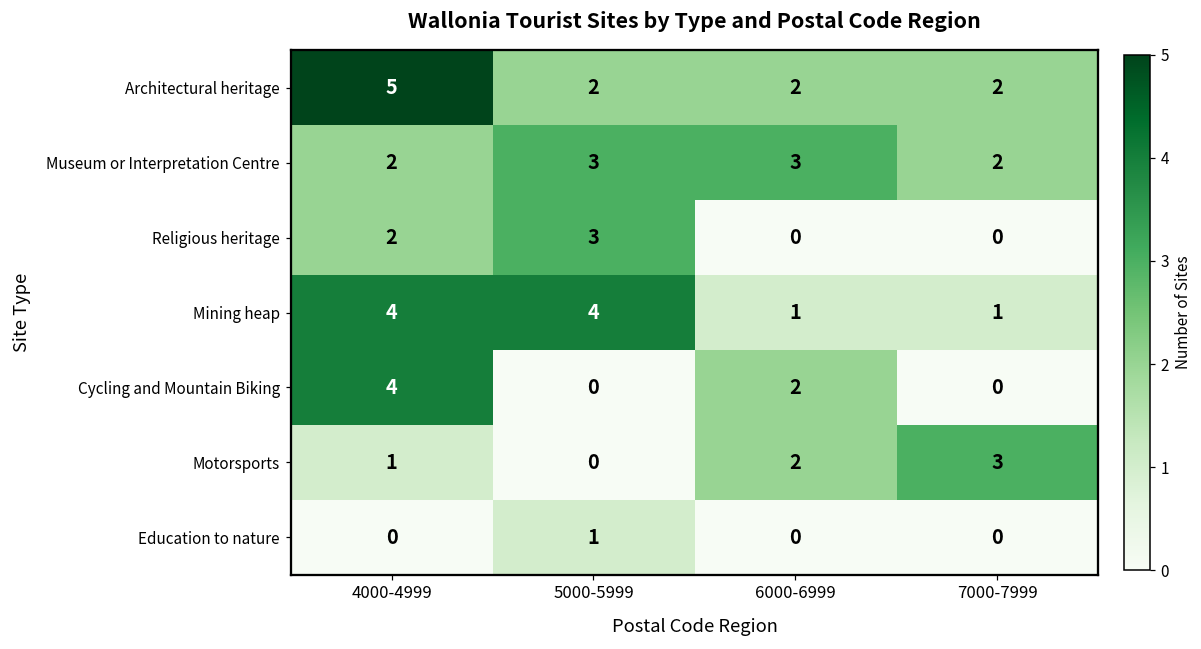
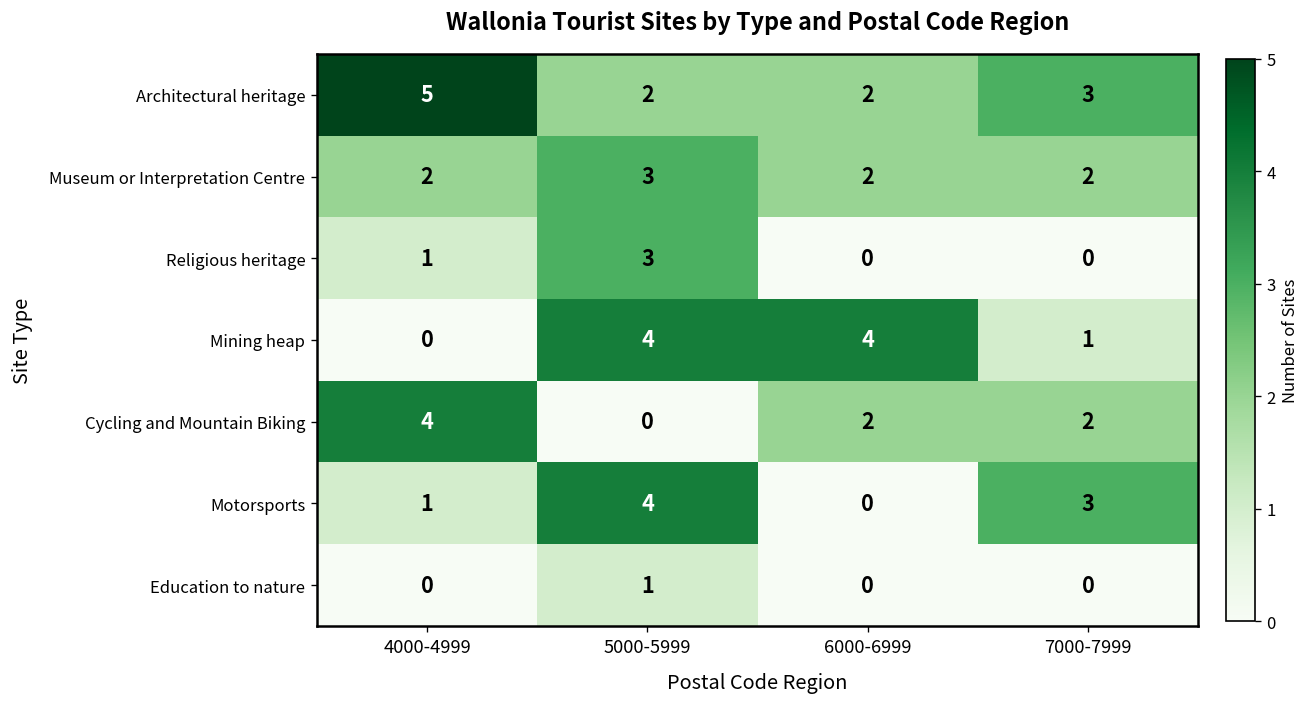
Architectural heritage, 7000-7999: 2 -> 3
Museum or Interpretation Centre, 6000-6999: 3 -> 2
Religious heritage, 4000-4999: 2 -> 1
Mining heap, 4000-4999: 4 -> 0
Mining heap, 6000-6999: 1 -> 4
Cycling and Mountain Biking, 7000-7999: 0 -> 2
Motorsports, 5000-5999: 0 -> 4
Motorsports, 6000-6999: 2 -> 0
